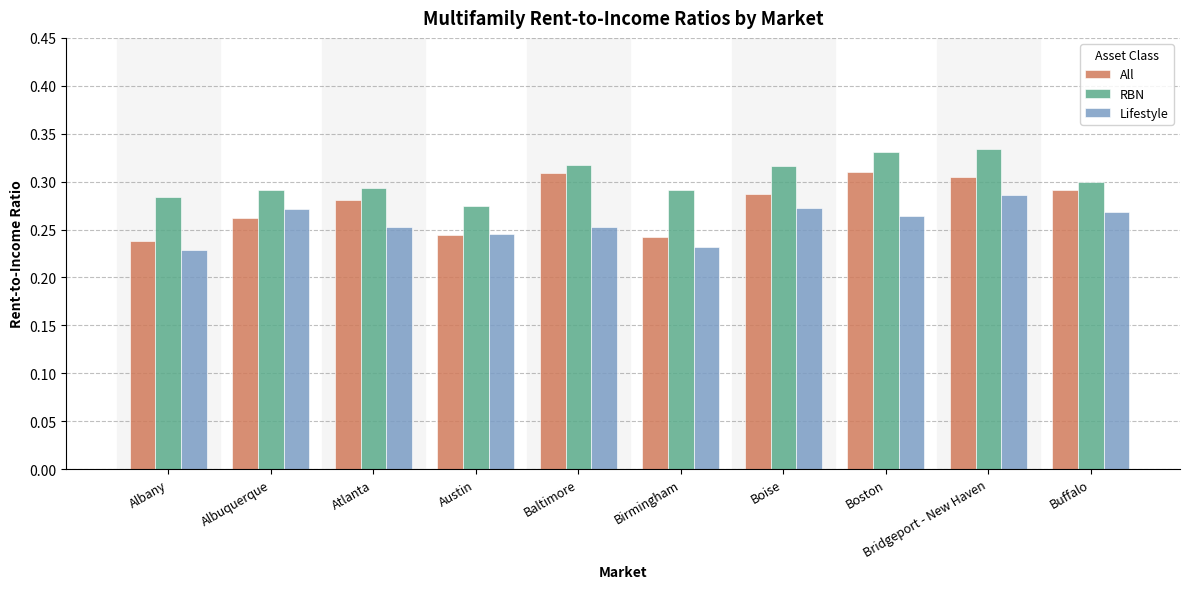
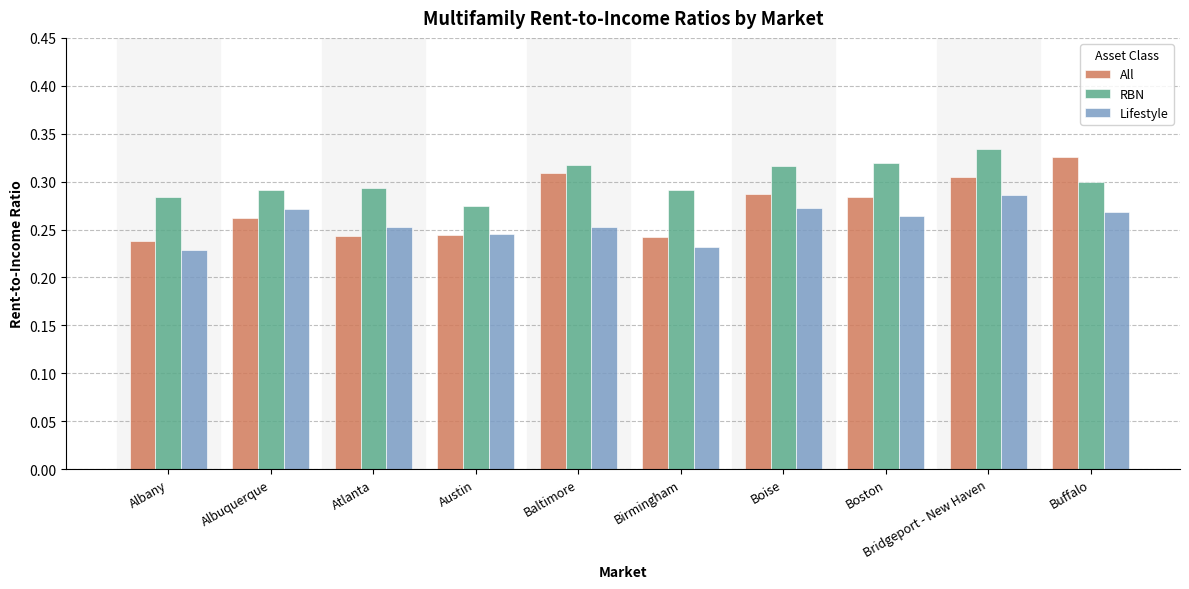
All, Atlanta: 0.28 -> 0.24
All, Boston: 0.31 -> 0.28
RBN, Boston: 0.33 -> 0.32
All, Buffalo: 0.29 -> 0.33
